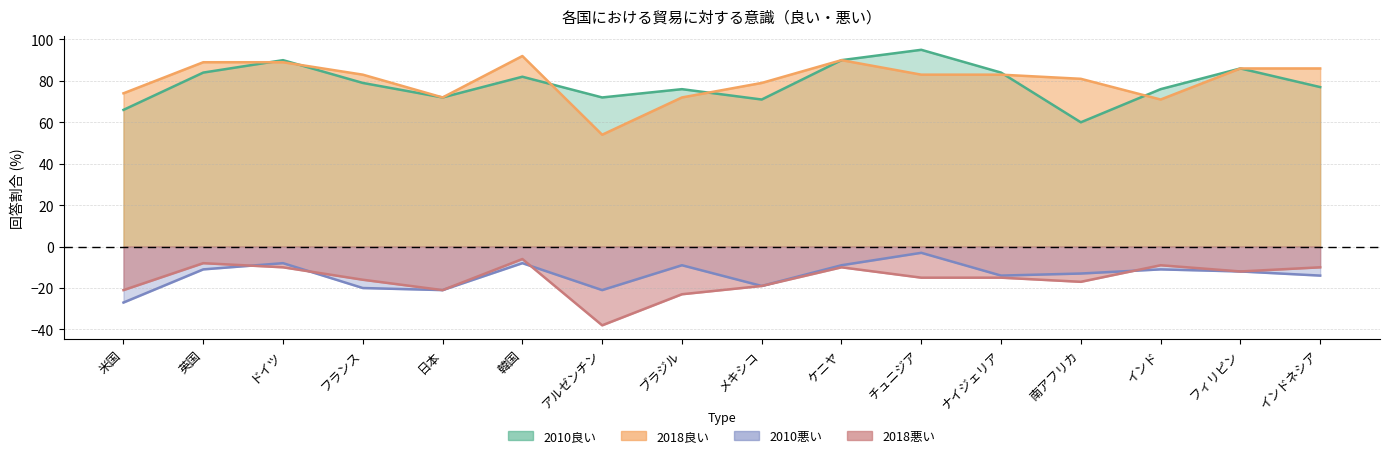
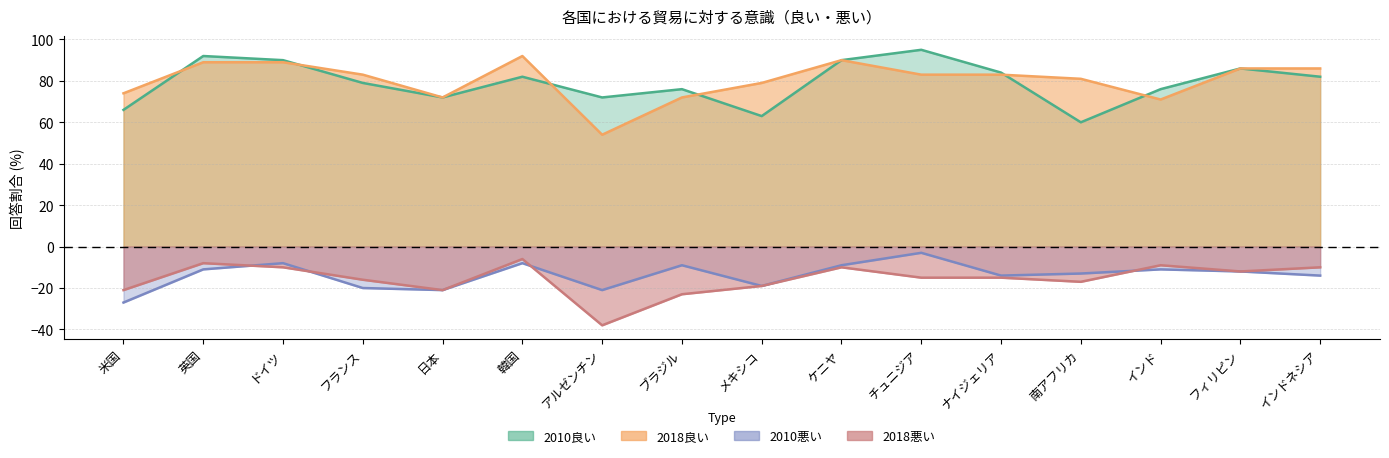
2010良い, 英国: 84 -> 92
2010良い, メキシコ: 71 -> 63
2010良い, インドネシア: 77 -> 82
